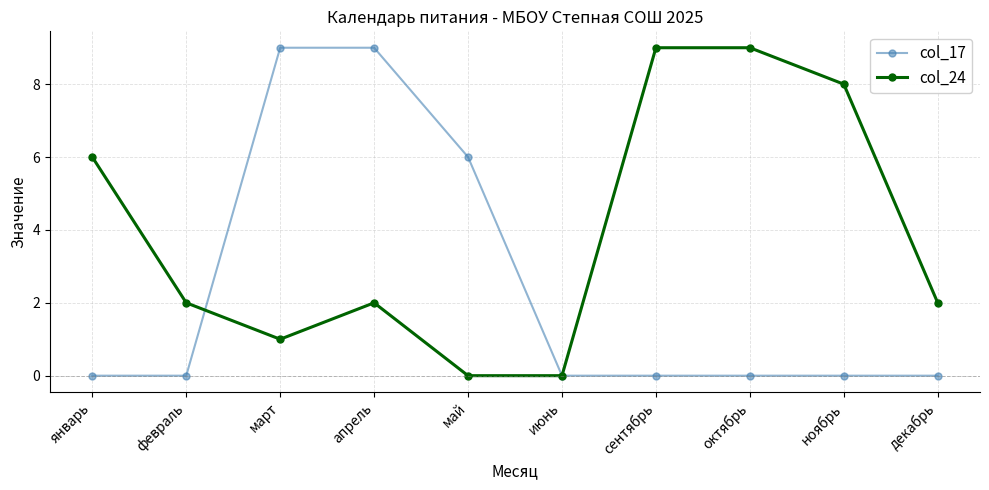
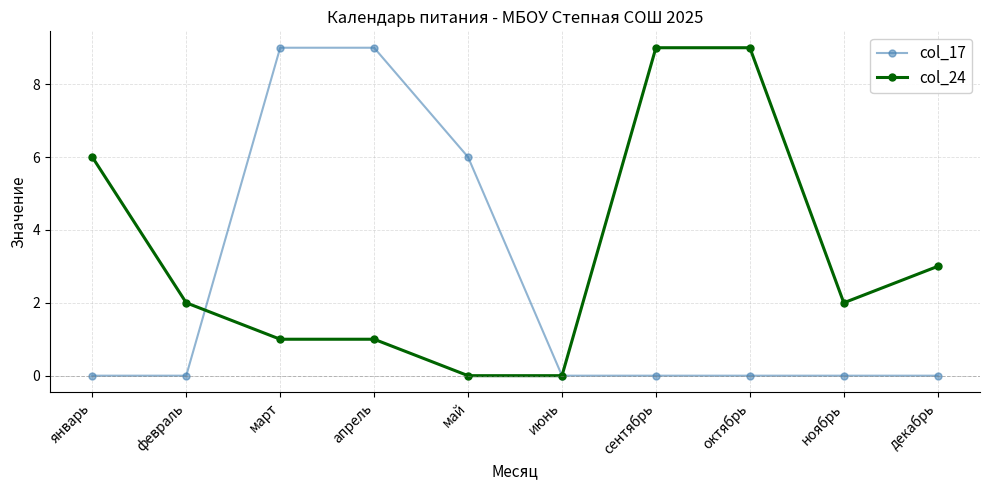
col_24, апрель: 2 -> 1
col_24, ноябрь: 8 -> 2
col_24, декабрь: 2 -> 3
